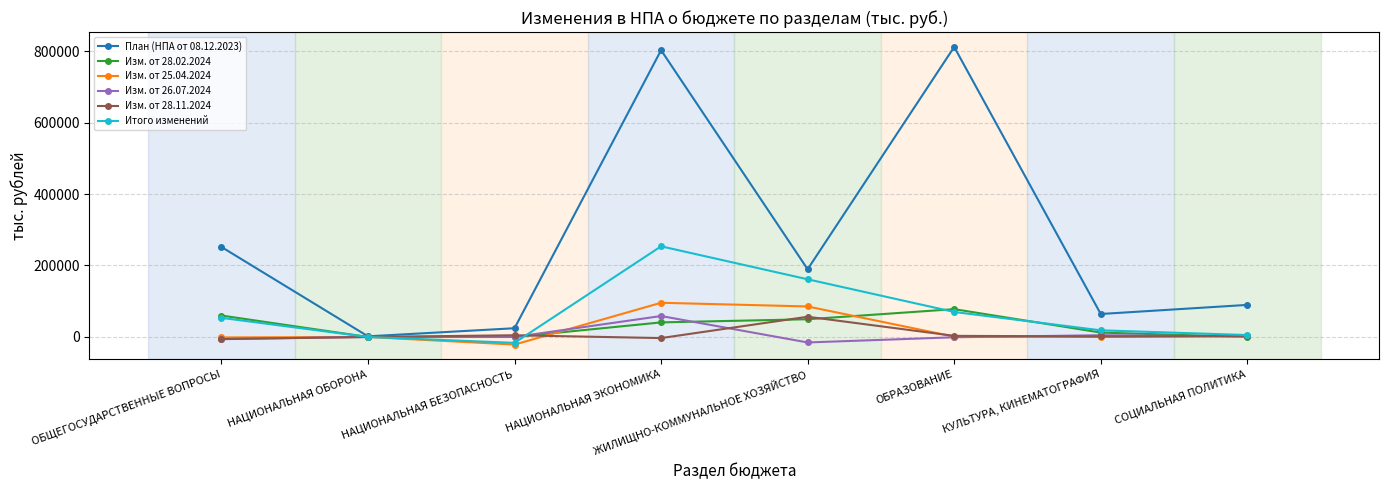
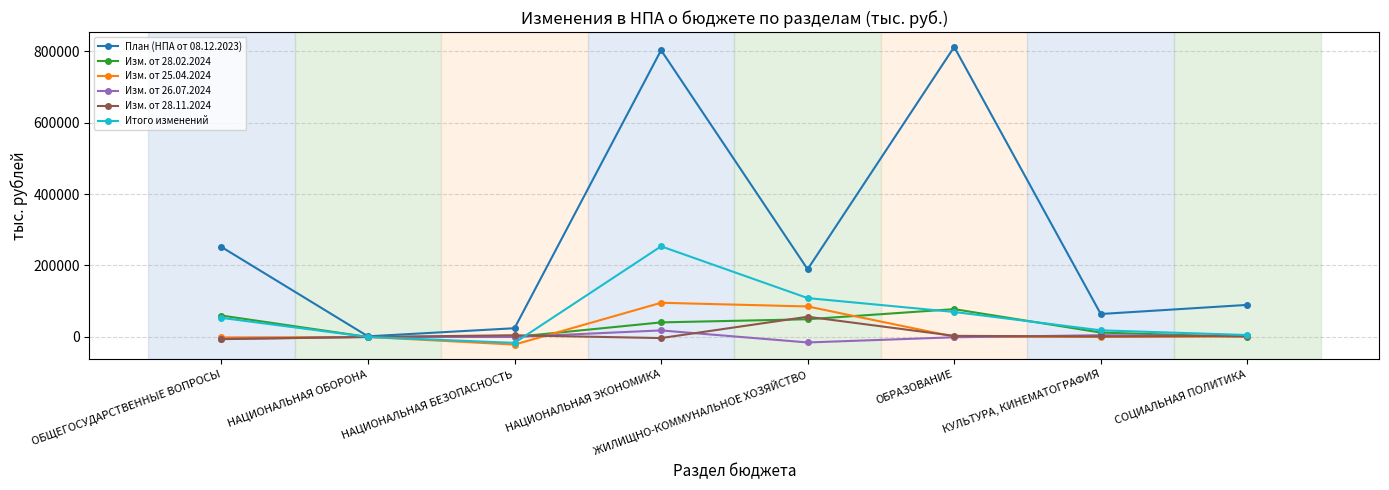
Изм. от 26.07.2024, НАЦИОНАЛЬНАЯ ЭКОНОМИКА: 60000 -> 20000
Итого изменений, ЖИЛИЩНО-КОММУНАЛЬНОЕ ХОЗЯЙСТВО: 160000 -> 110000
